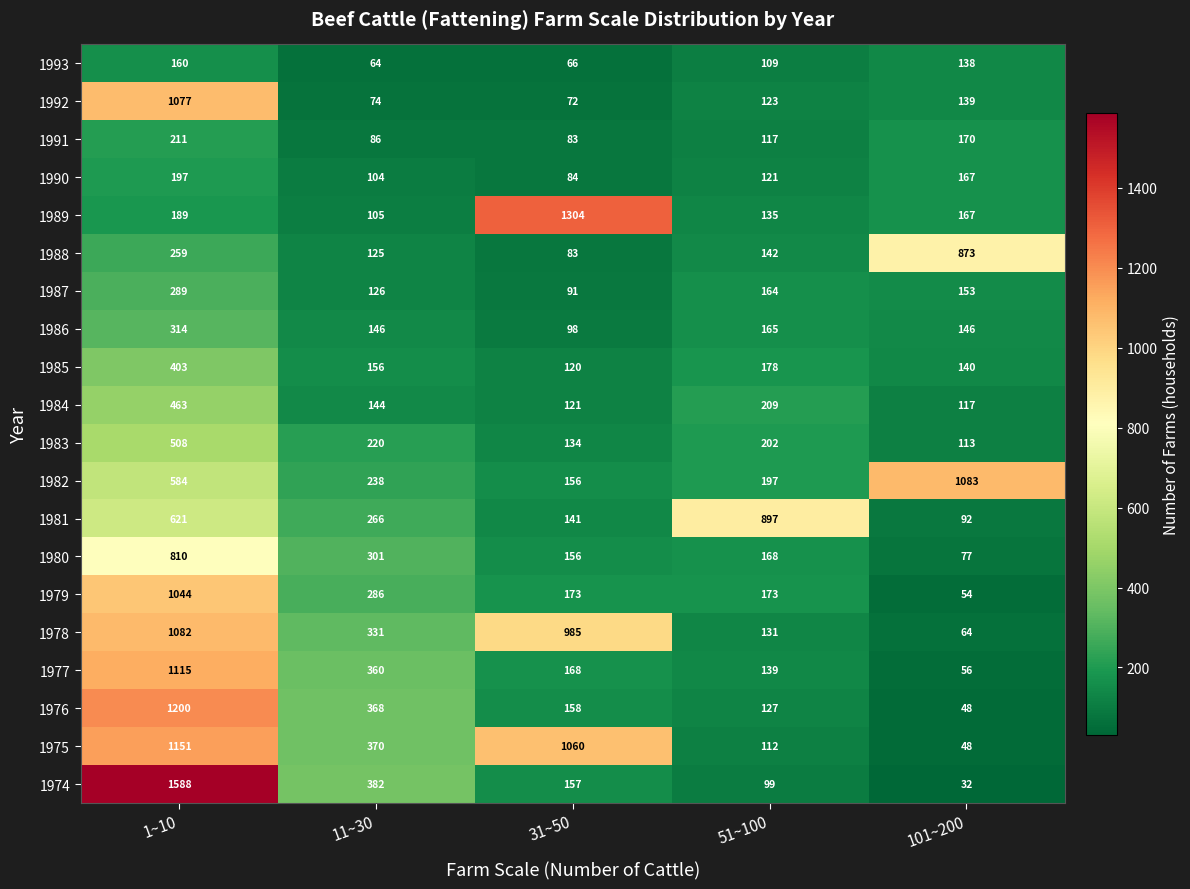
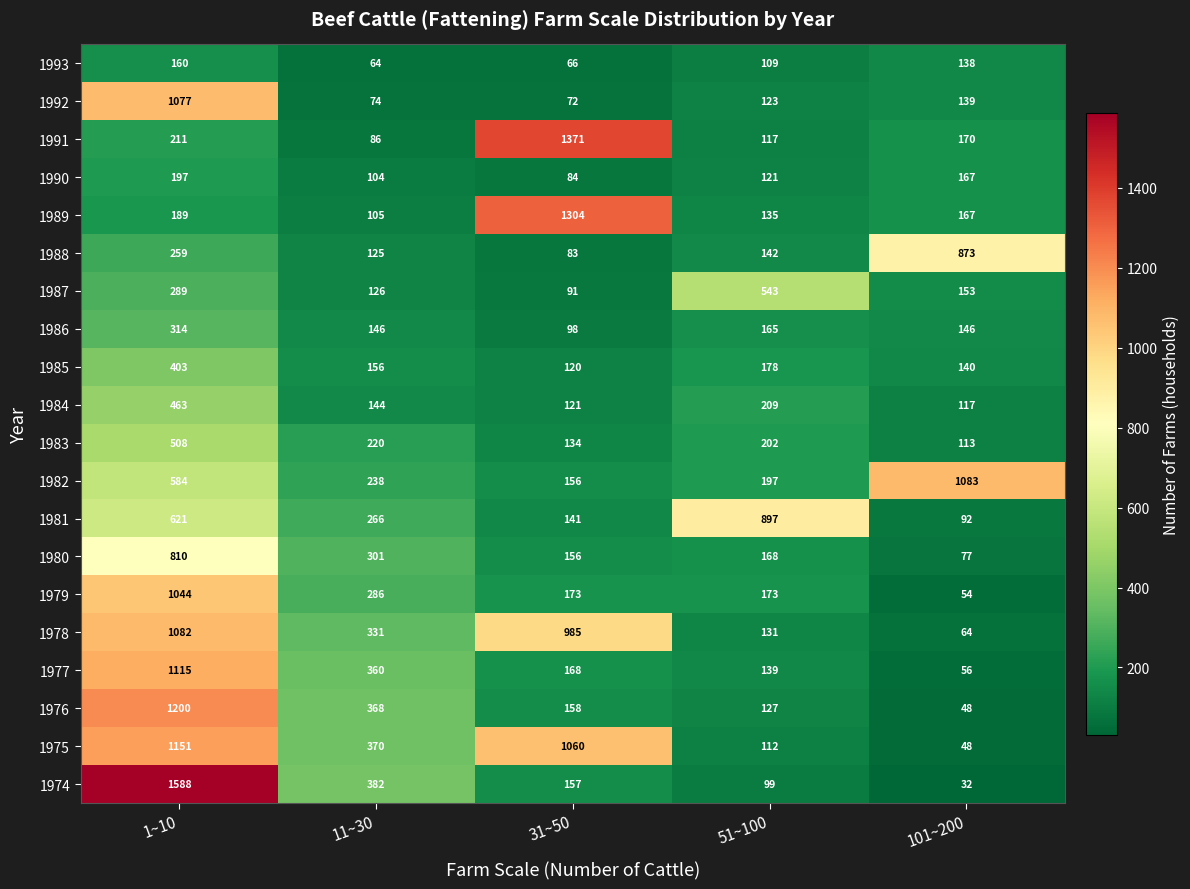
1991, 31~50: 83 -> 1371
1987, 51~100: 164 -> 543
